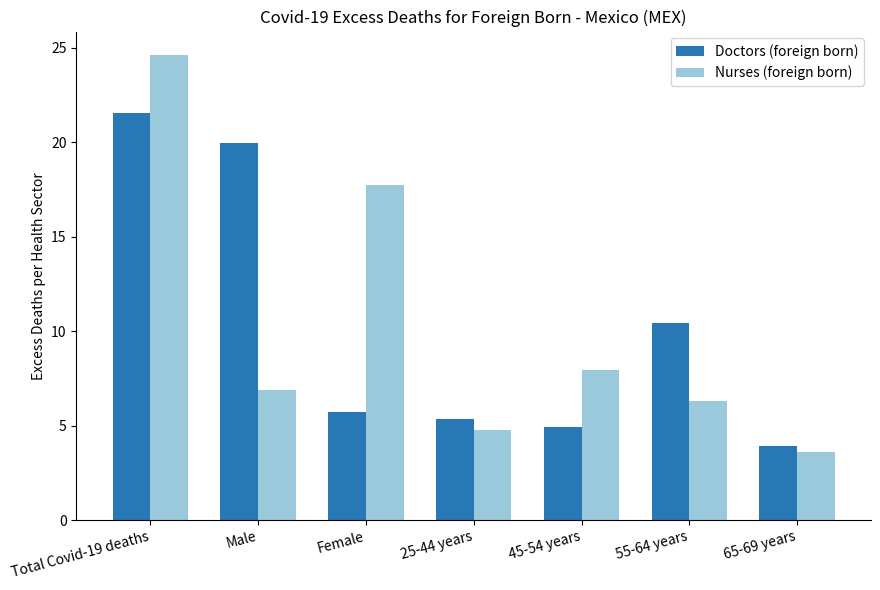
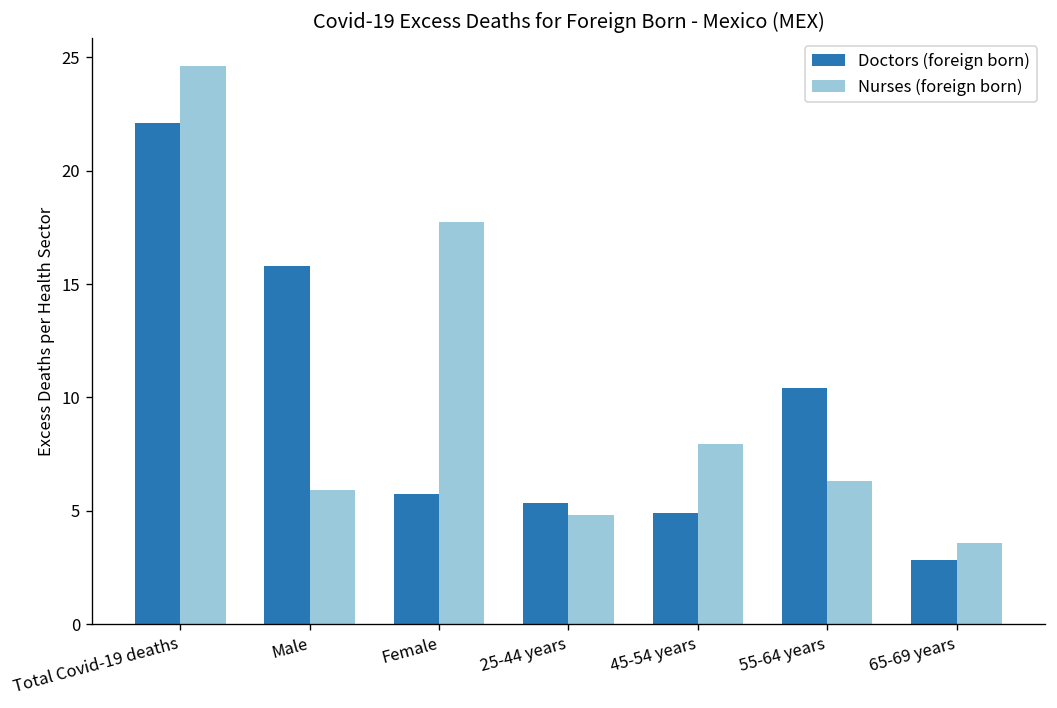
Doctors (foreign born), Total Covid-19 deaths: 21.5 -> 22.1
Doctors (foreign born), Male: 20.0 -> 15.8
Nurses (foreign born), Male: 6.9 -> 5.9
Doctors (foreign born), 65-69 years: 3.9 -> 2.8
